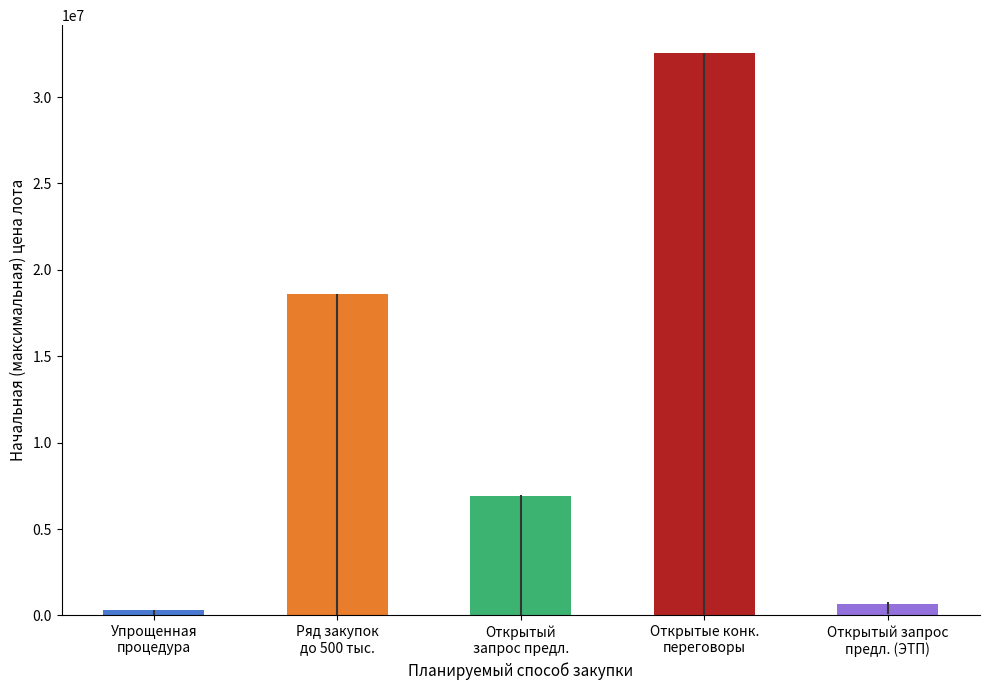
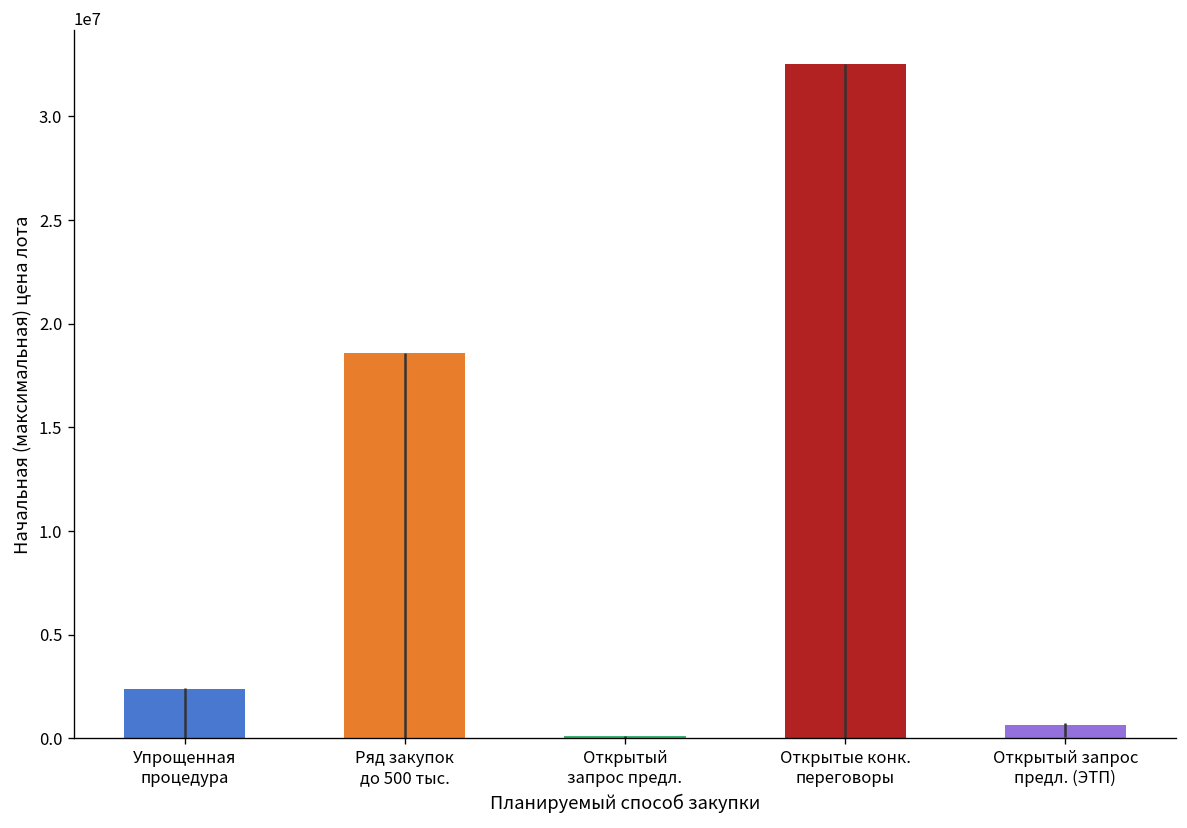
Упрощенная процедура: 300000 -> 2400000
Открытый запрос предл.: 6900000 -> 100000
